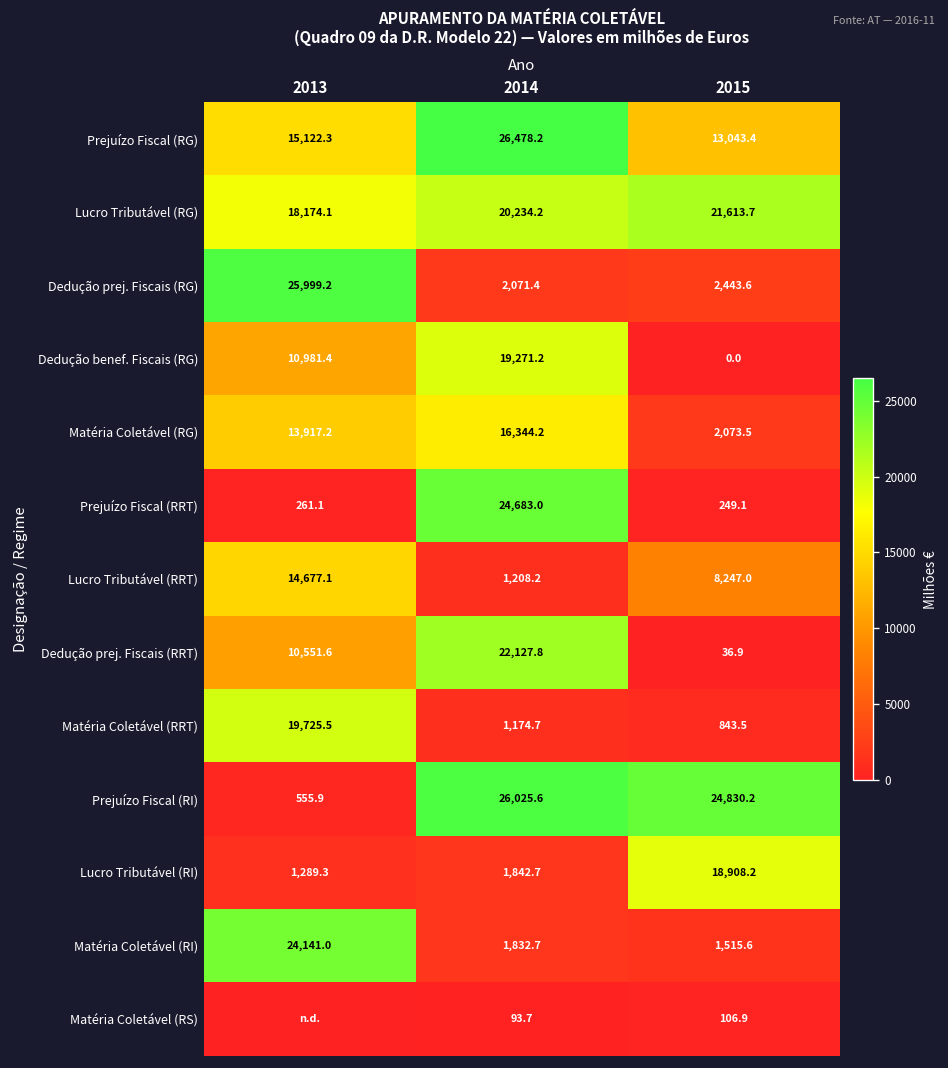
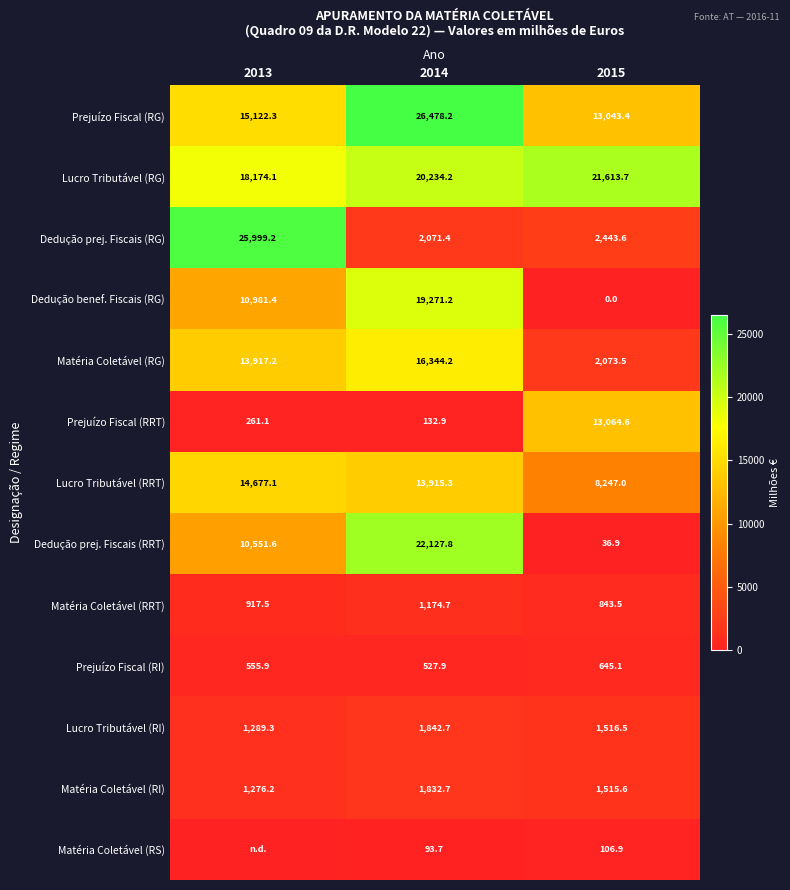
Prejuízo Fiscal (RRT), 2014: 24,683.0 -> 132.9
Prejuízo Fiscal (RRT), 2015: 249.1 -> 13,064.6
Lucro Tributável (RRT), 2014: 1,208.2 -> 13,915.3
Matéria Coletável (RRT), 2013: 19,725.5 -> 917.5
Prejuízo Fiscal (RI), 2014: 26,025.6 -> 527.9
Prejuízo Fiscal (RI), 2015: 24,830.2 -> 645.1
Lucro Tributável (RI), 2015: 18,908.2 -> 1,516.5
Matéria Coletável (RI), 2013: 24,141.0 -> 1,276.2
